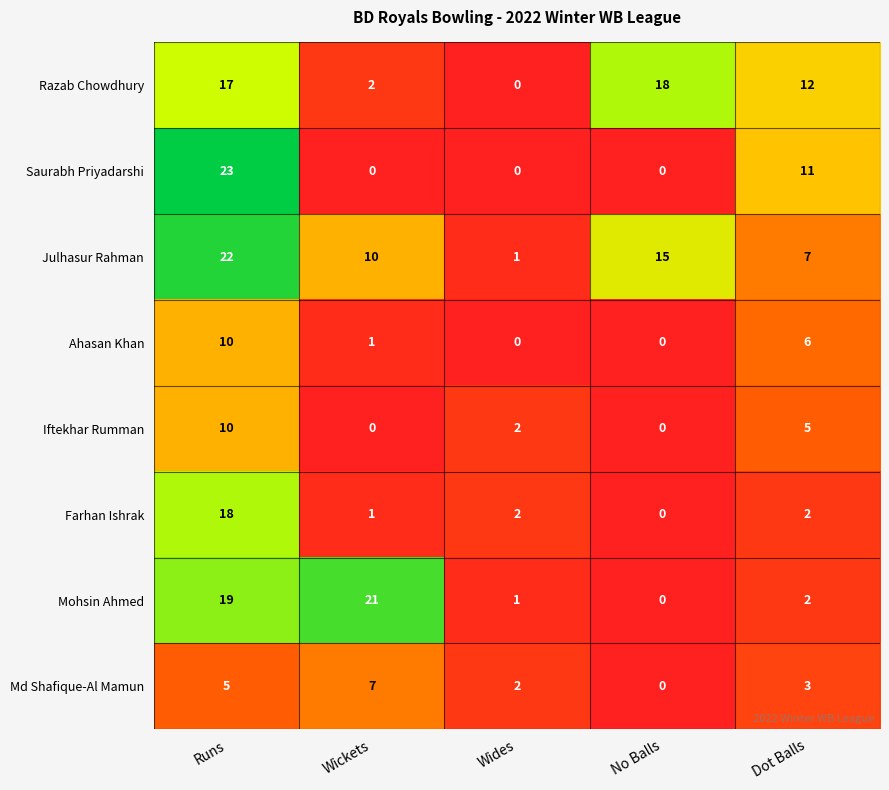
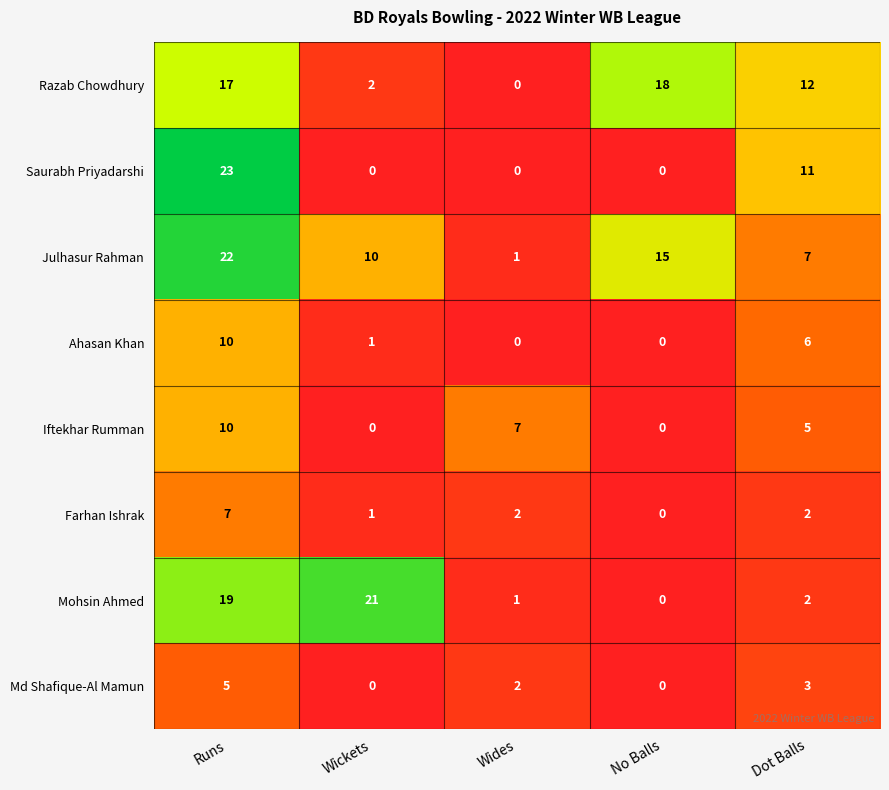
Iftekhar Rumman, Wides: 2 -> 7
Farhan Ishrak, Runs: 18 -> 7
Md Shafique-Al Mamun, Wickets: 7 -> 0
